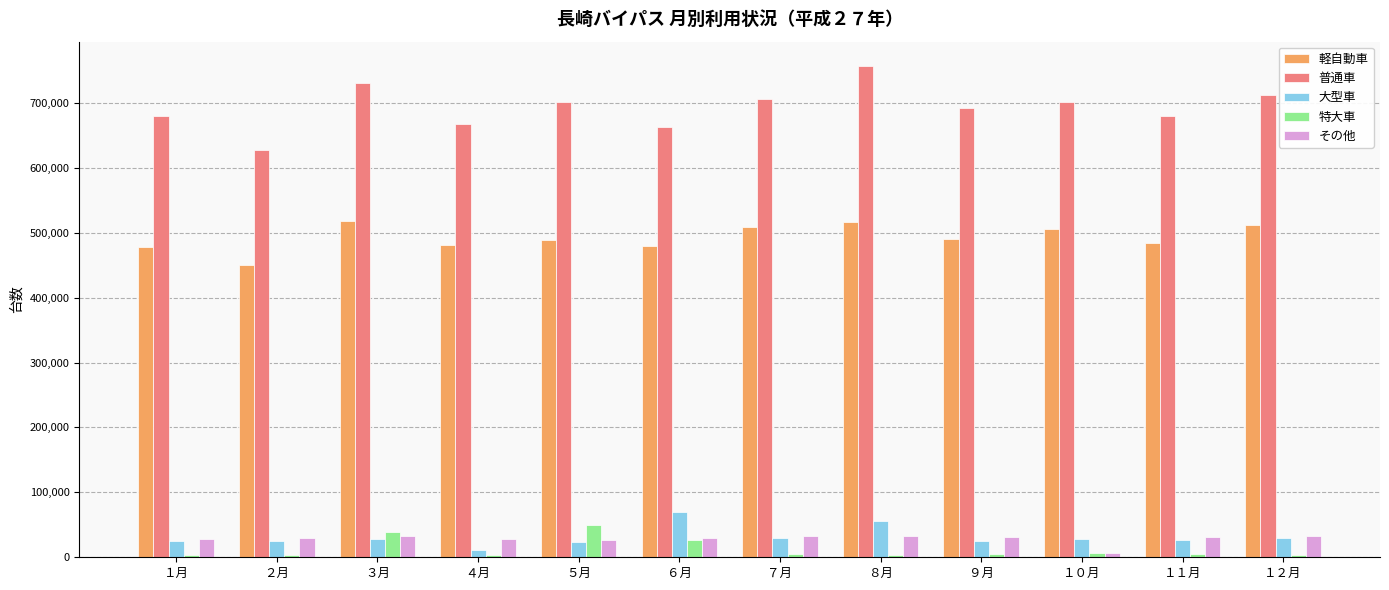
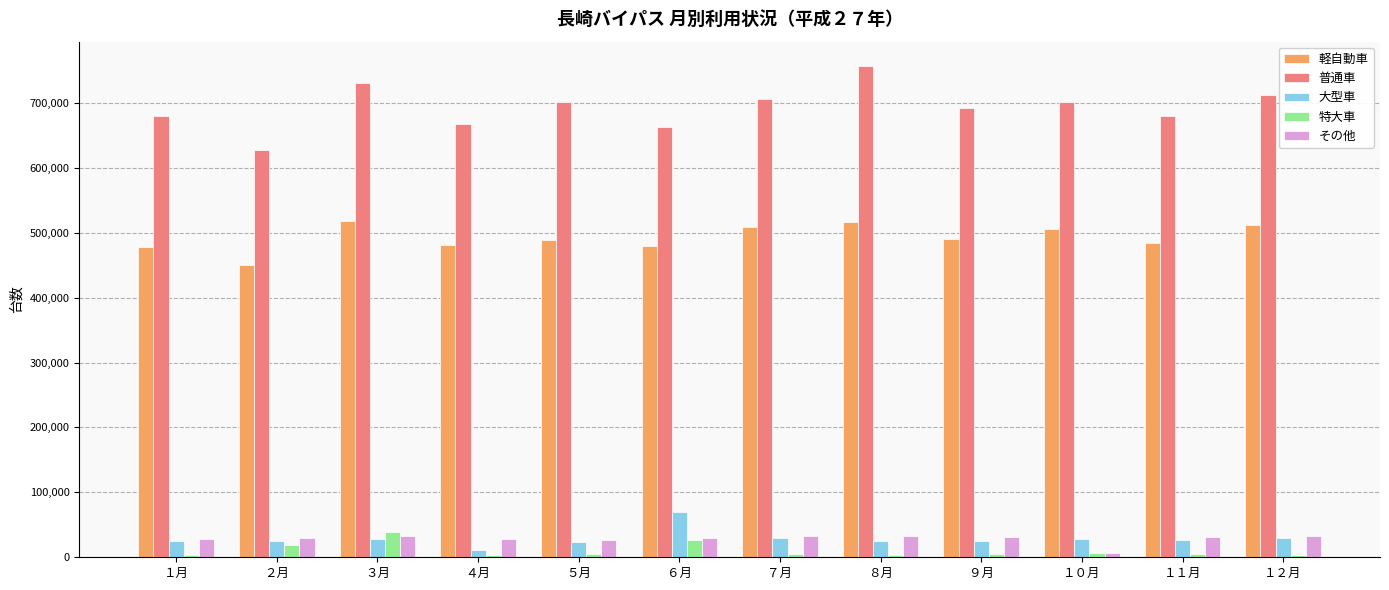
特大車, ２月: 0 -> 20,000
特大車, ５月: 50,000 -> 10,000
大型車, ８月: 60,000 -> 20,000
